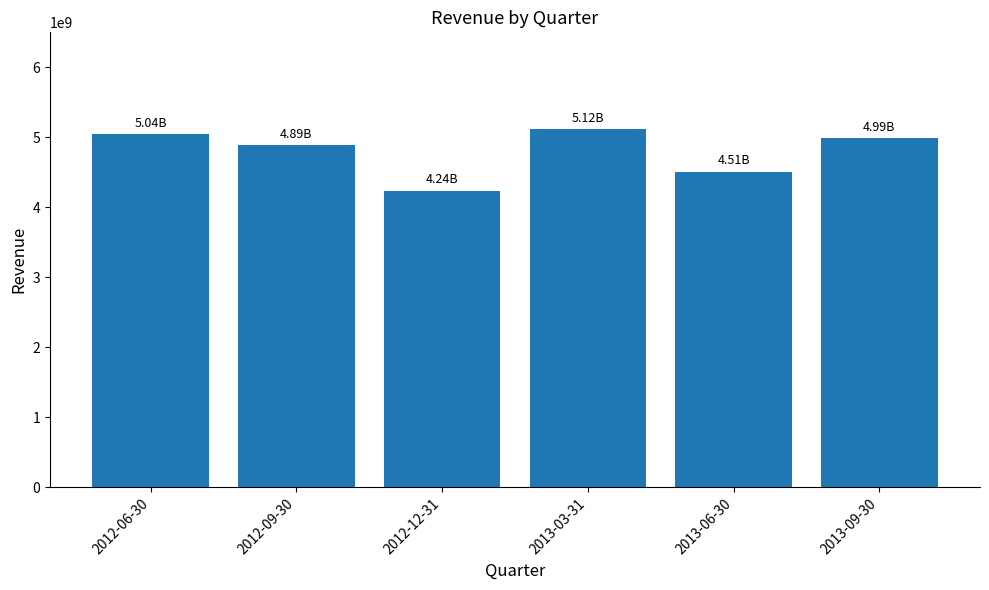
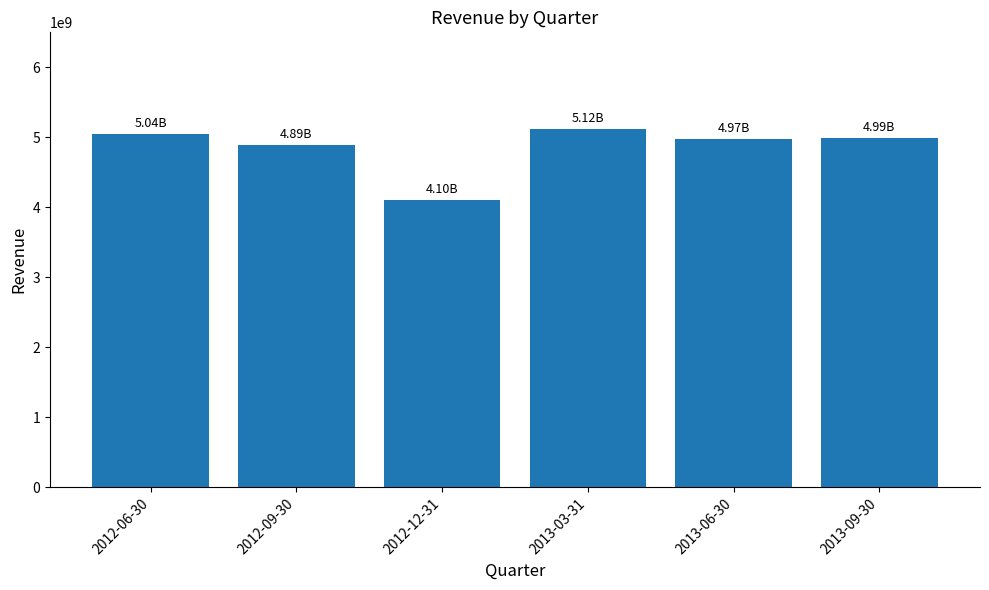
2012-12-31: 4.24B -> 4.10B
2013-06-30: 4.51B -> 4.97B
